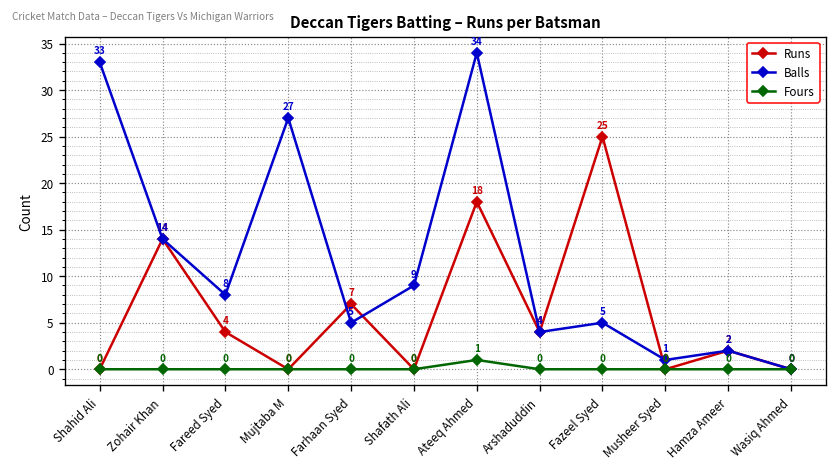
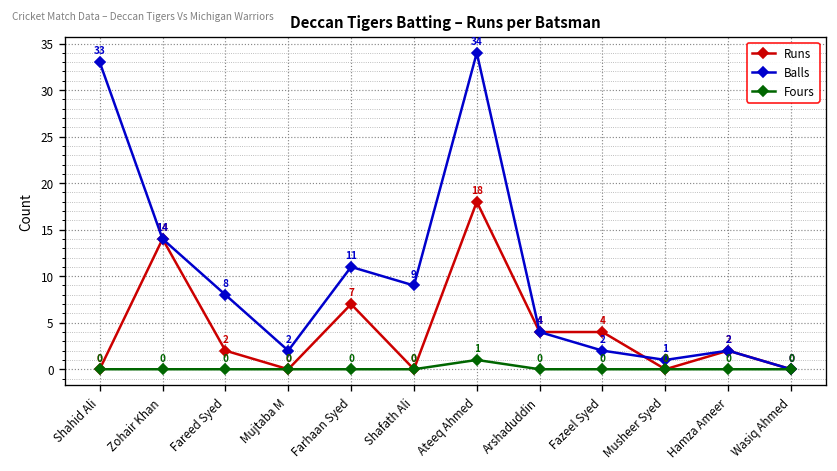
Runs, Fareed Syed: 4 -> 2
Balls, Mujtaba M: 27 -> 2
Balls, Farhaan Syed: 5 -> 11
Runs, Fazeel Syed: 25 -> 4
Balls, Fazeel Syed: 5 -> 2
